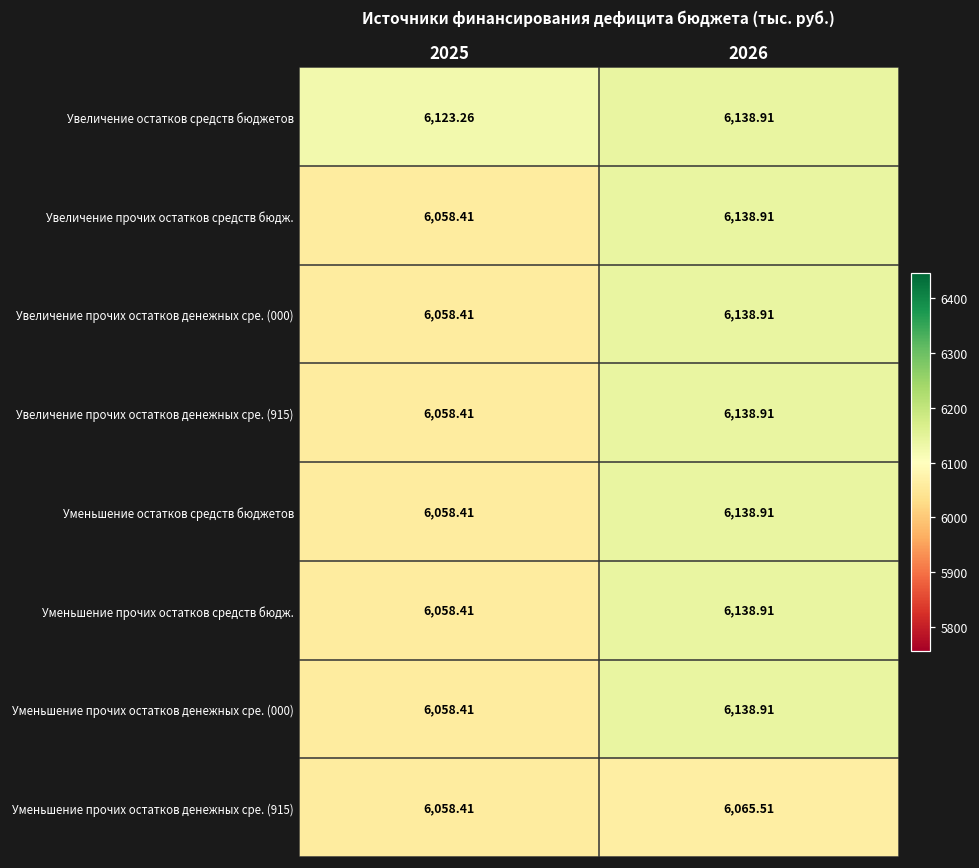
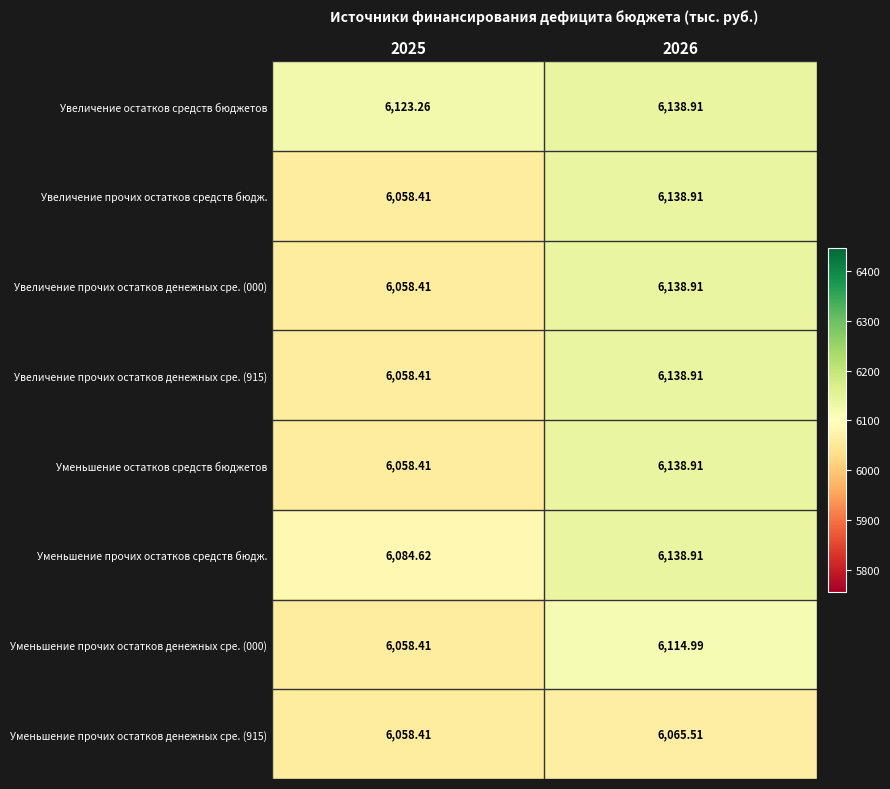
Уменьшение прочих остатков средств бюдж., 2025: 6,058.41 -> 6,084.62
Уменьшение прочих остатков денежных сре. (000), 2026: 6,138.91 -> 6,114.99
